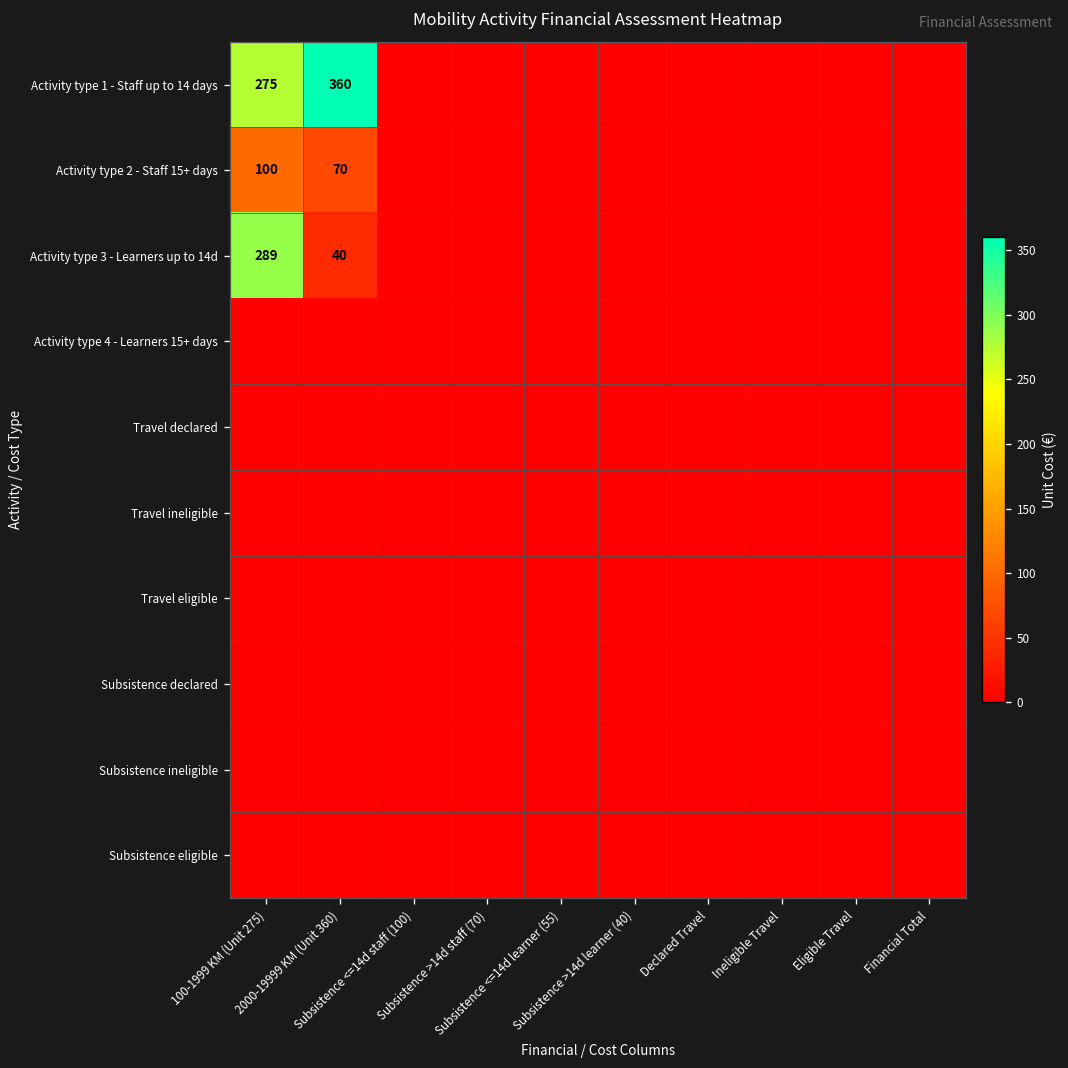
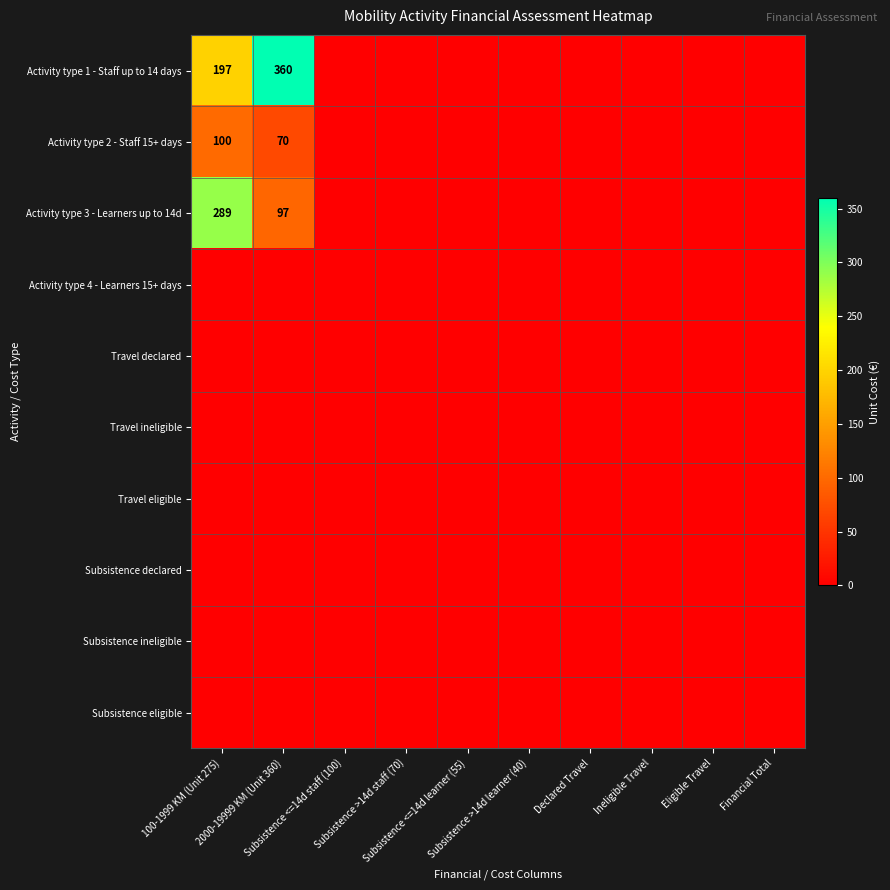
Activity type 1 - Staff up to 14 days, 100-1999 KM (Unit 275): 275 -> 197
Activity type 3 - Learners up to 14d, 2000-19999 KM (Unit 360): 40 -> 97
